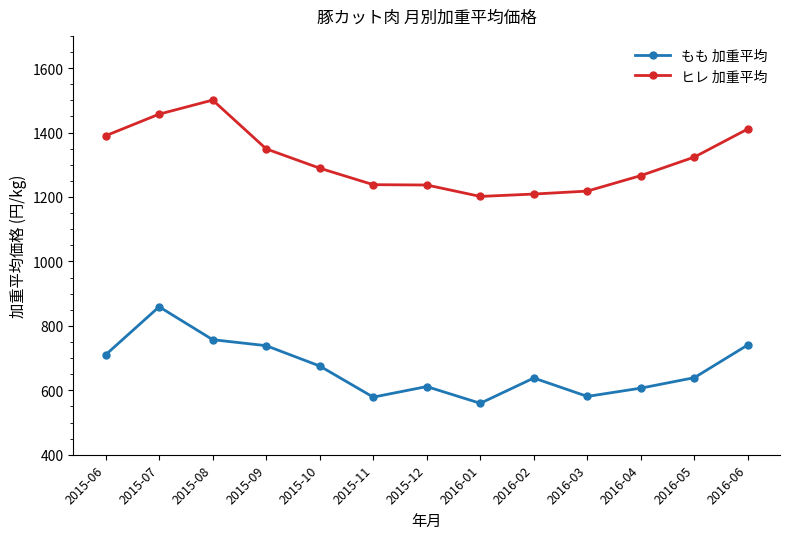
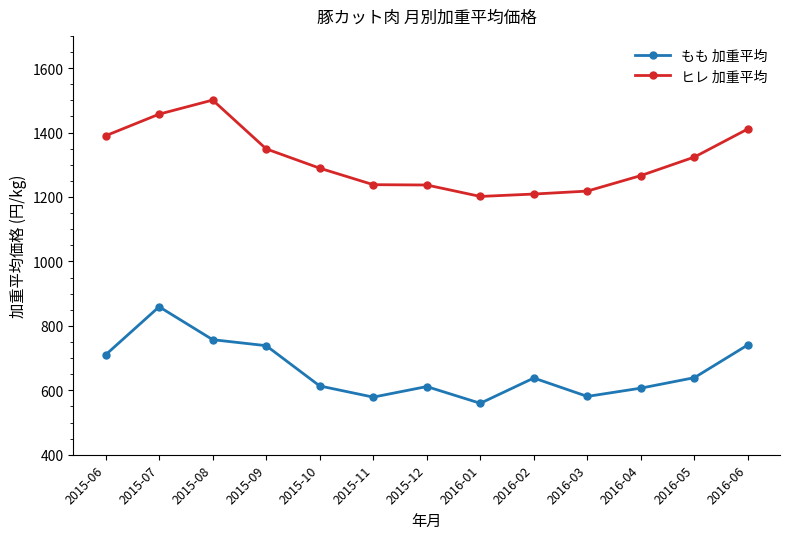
もも 加重平均, 2015-10: 680 -> 610
